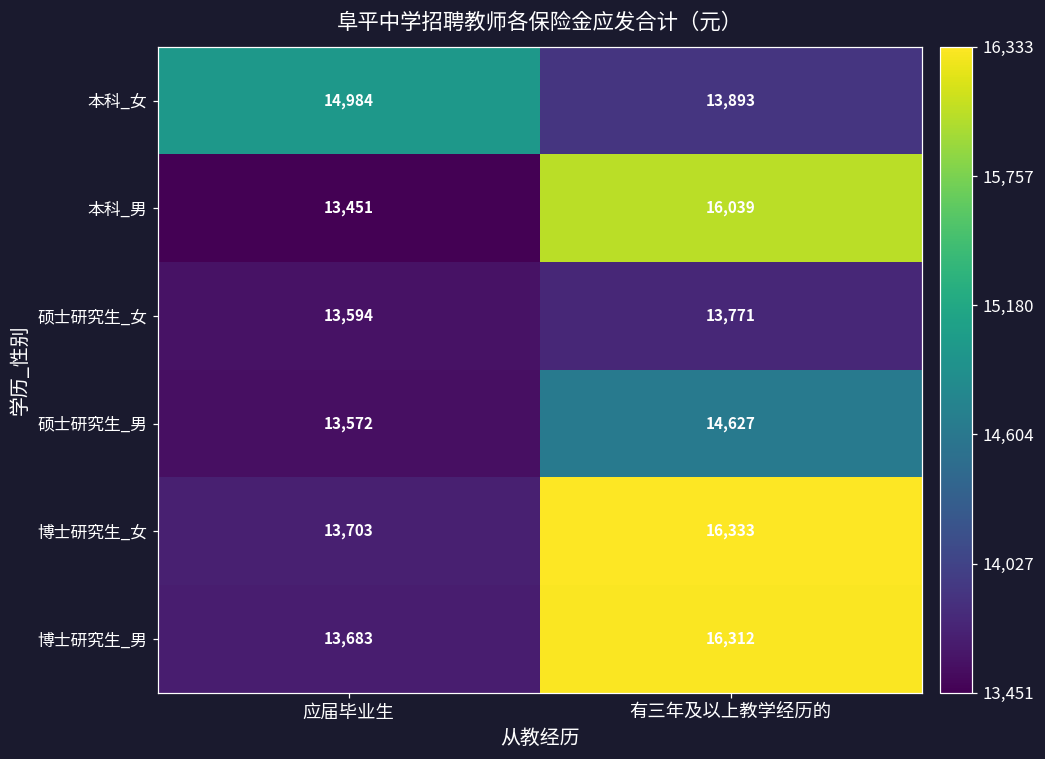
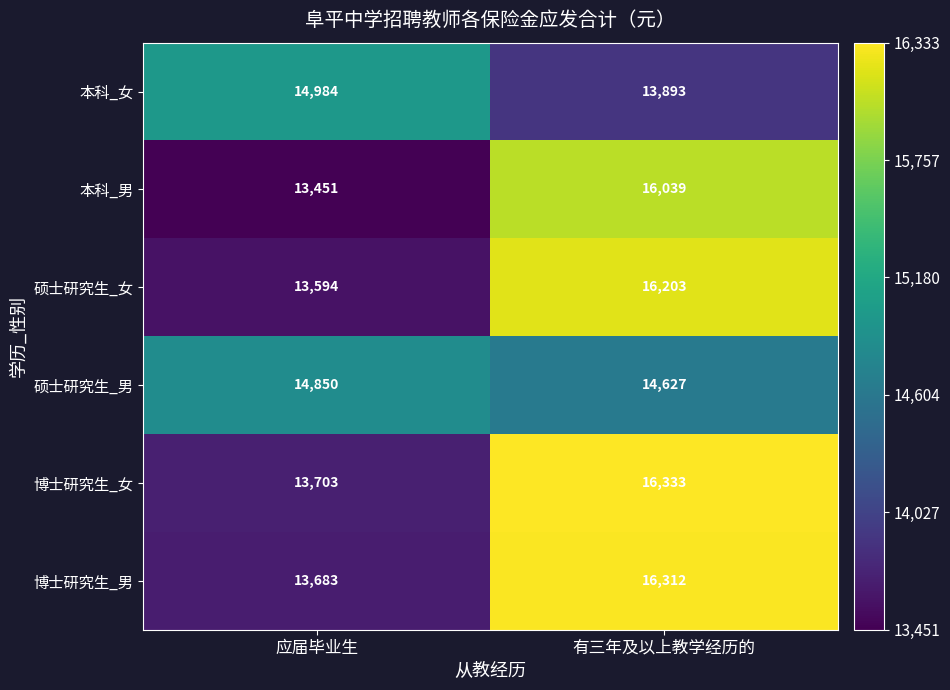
硕士研究生_女, 有三年及以上教学经历的: 13,771 -> 16,203
硕士研究生_男, 应届毕业生: 13,572 -> 14,850
